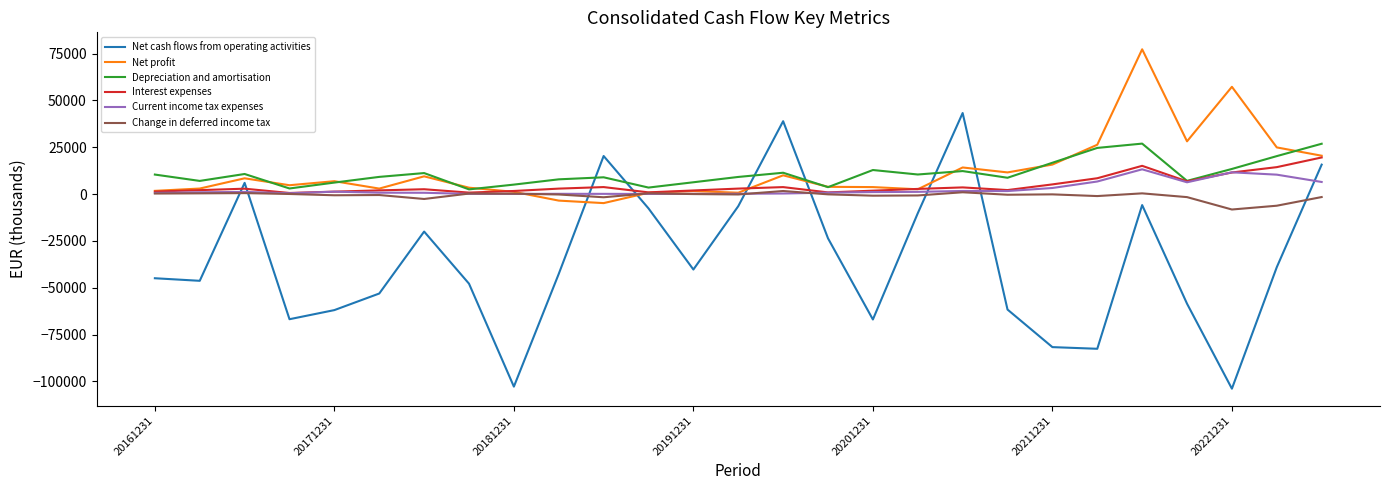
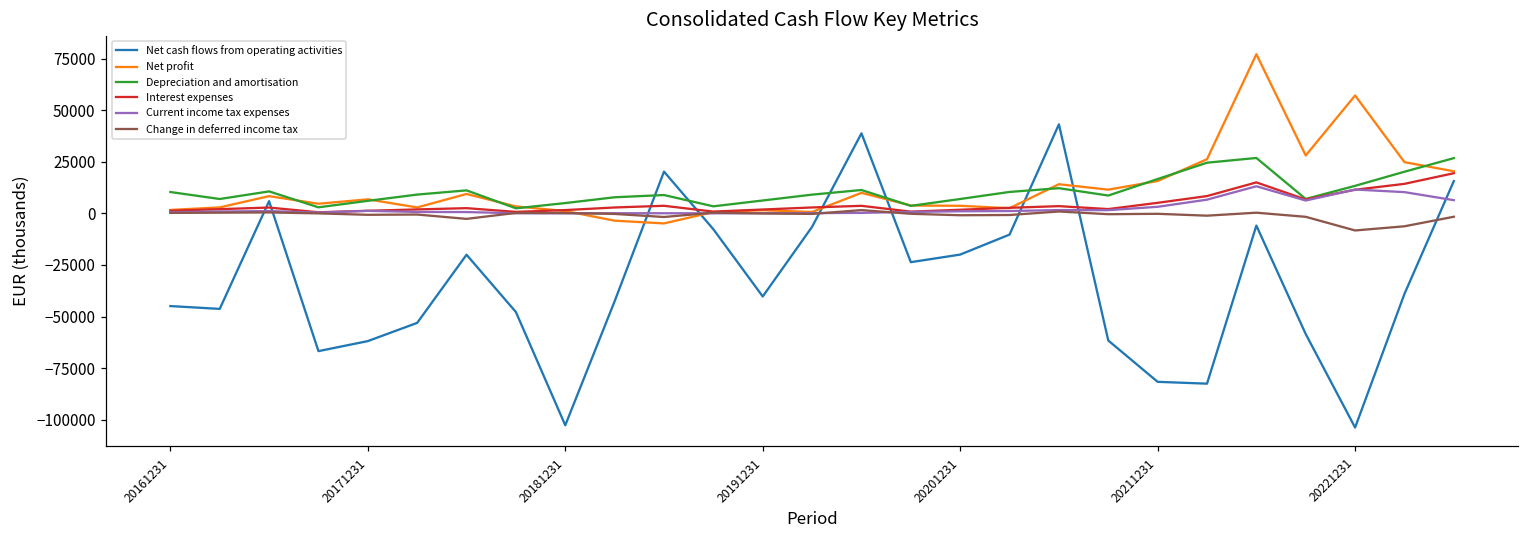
Net cash flows from operating activities, 20201231: -67000 -> -20000
Depreciation and amortisation, 20201231: 13000 -> 7000
